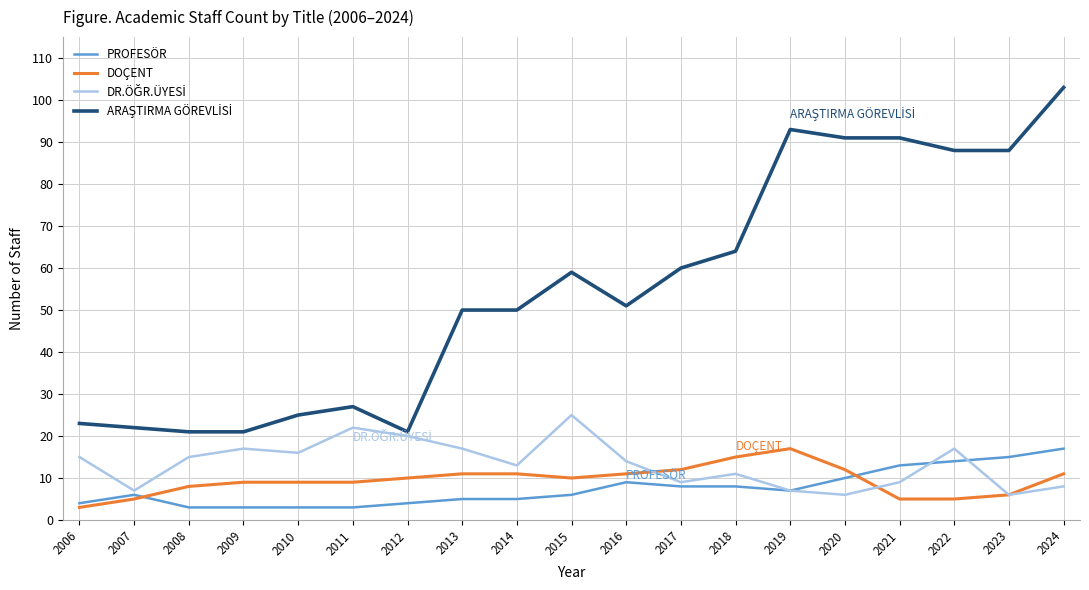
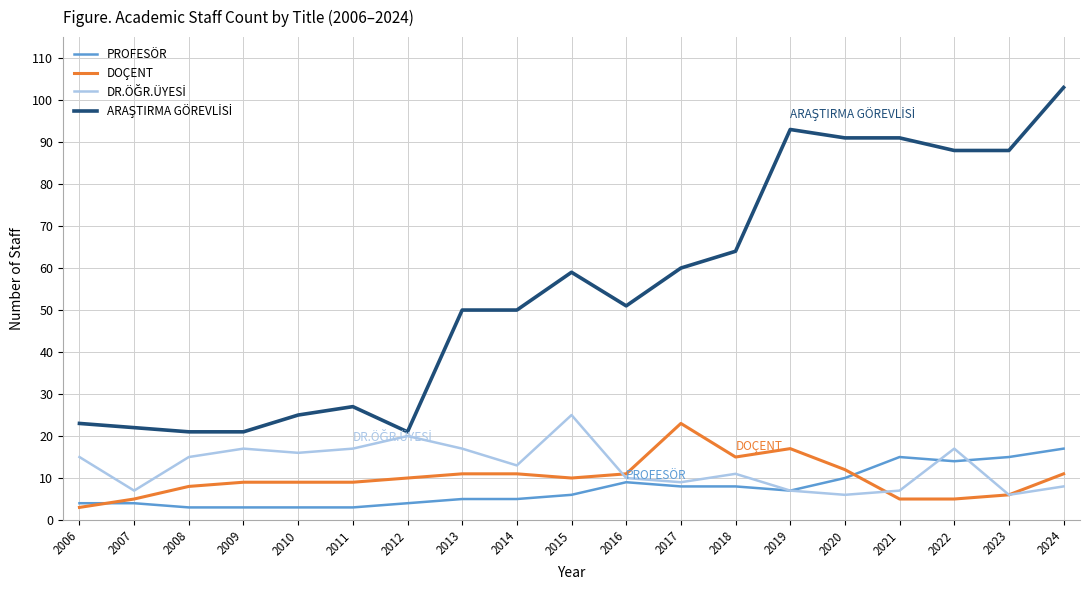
PROFESÖR, 2007: 6 -> 4
DR.ÖĞR.ÜYESİ, 2011: 22 -> 17
DR.ÖĞR.ÜYESİ, 2016: 14 -> 10
DOÇENT, 2017: 12 -> 23
PROFESÖR, 2021: 13 -> 15
DR.ÖĞR.ÜYESİ, 2021: 9 -> 7
